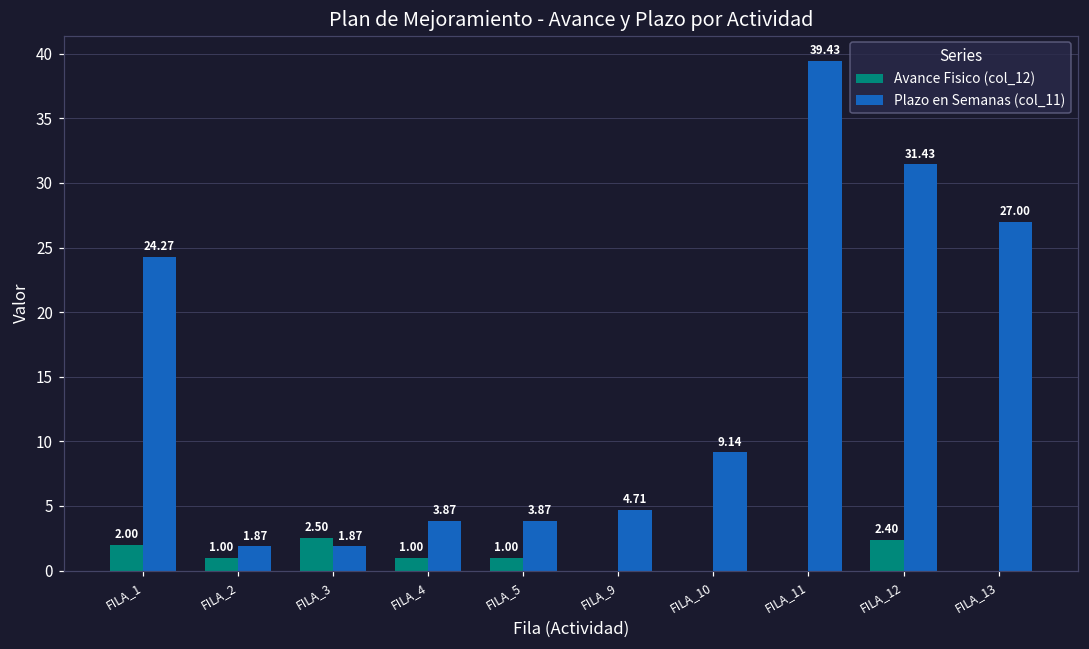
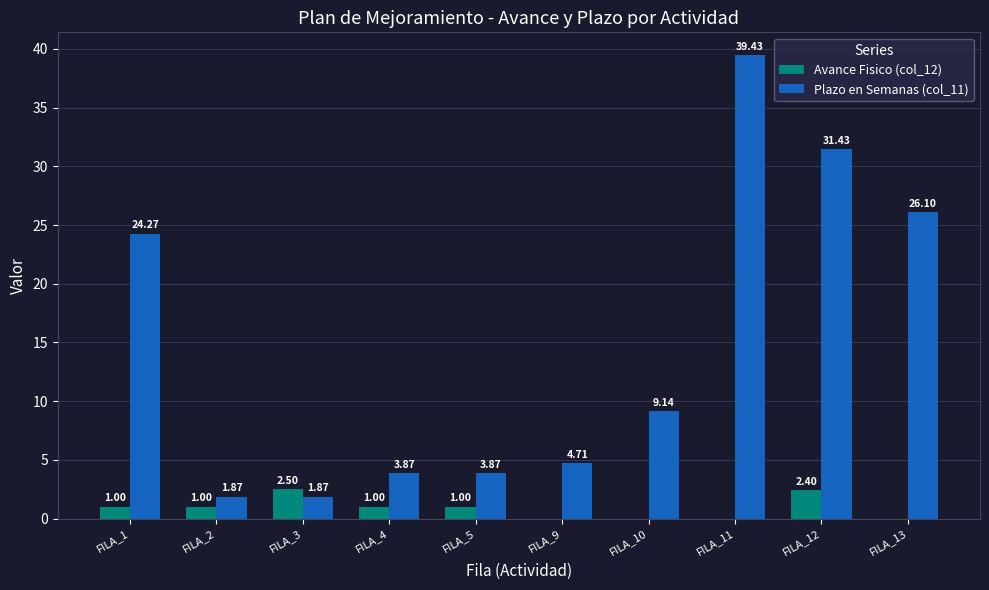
Avance Fisico (col_12), FILA_1: 2.00 -> 1.00
Plazo en Semanas (col_11), FILA_13: 27.00 -> 26.10
